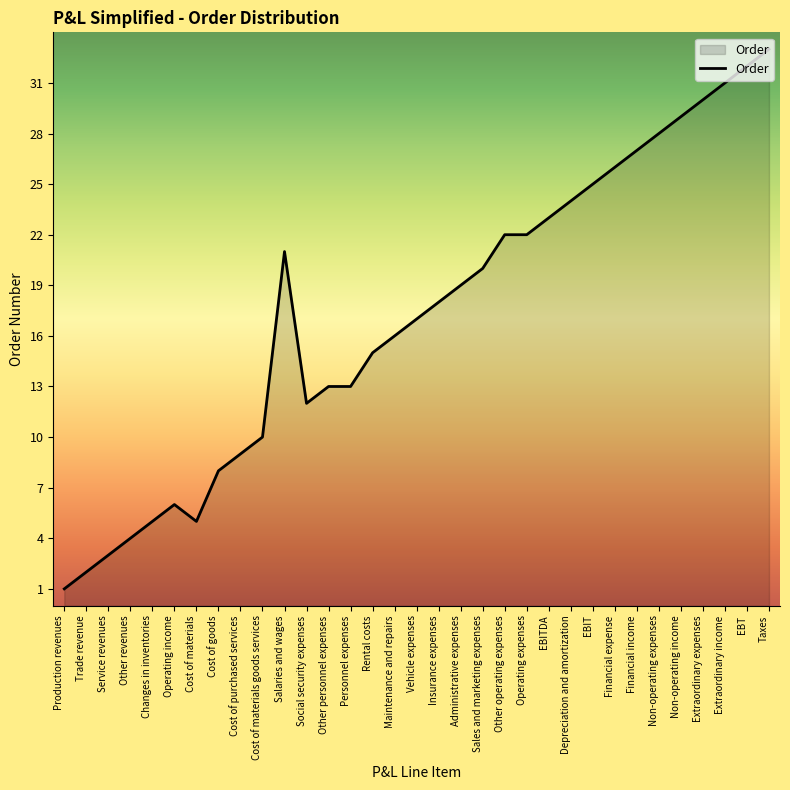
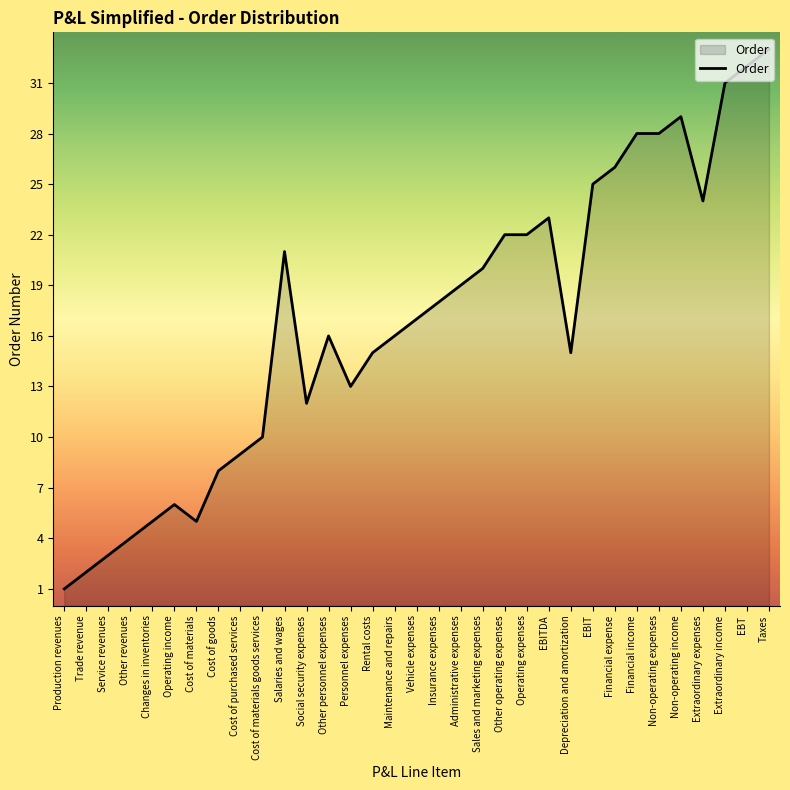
Other personnel expenses: 13 -> 16
Depreciation and amortization: 24 -> 15
Financial income: 27 -> 28
Extraordinary expenses: 30 -> 24
